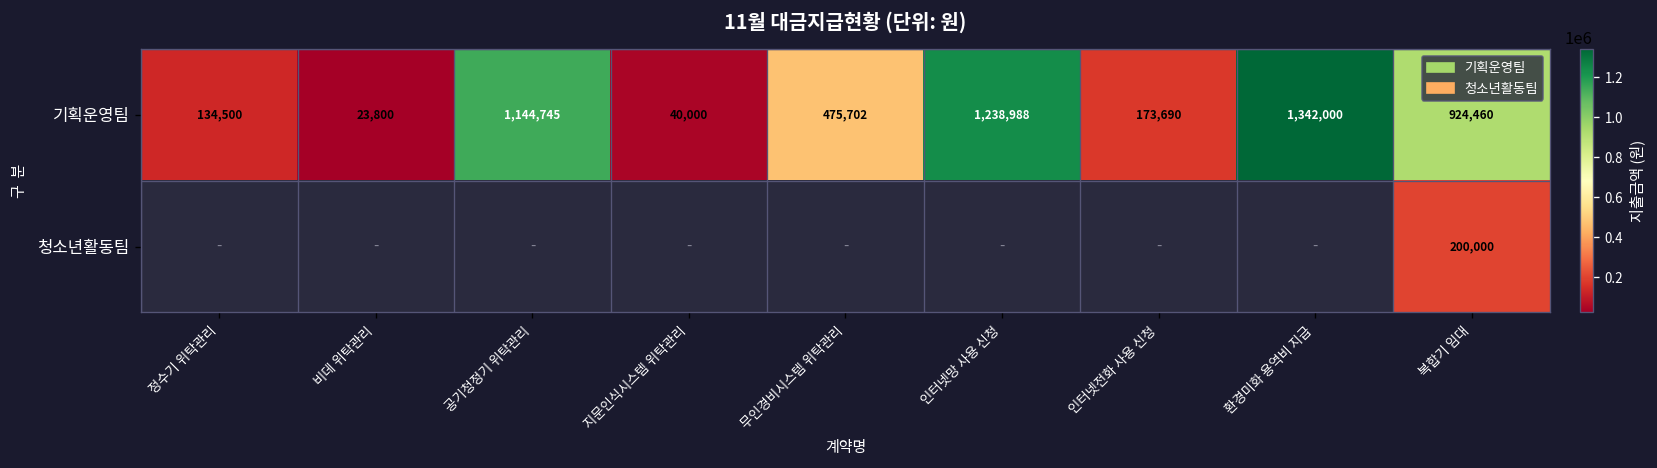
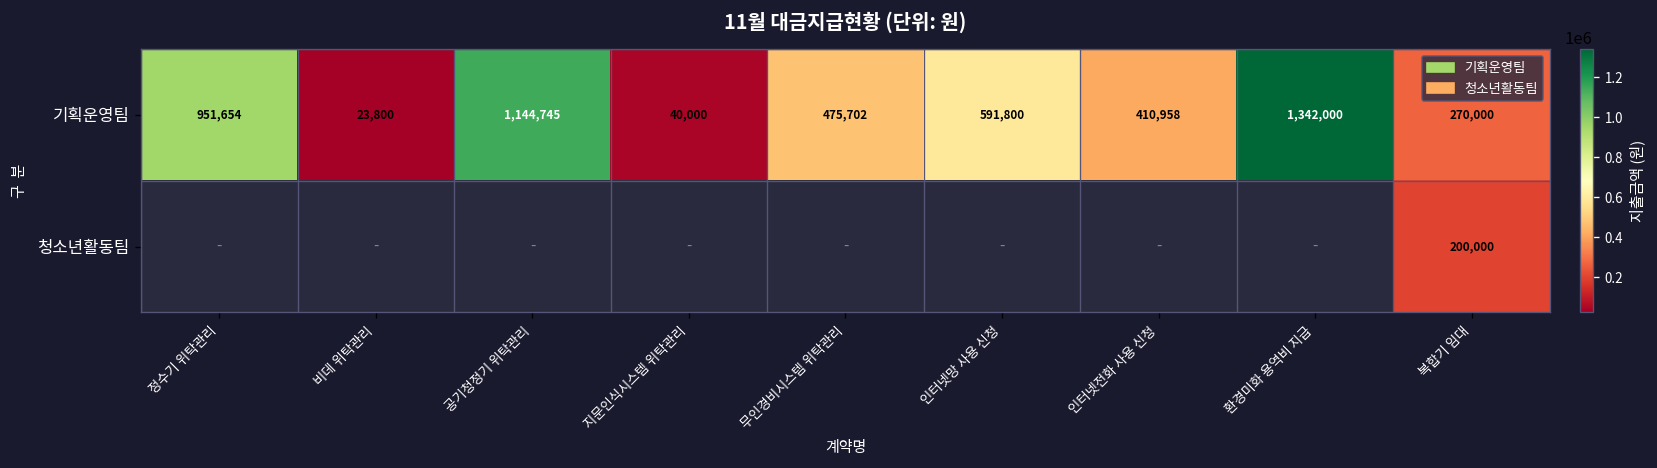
기획운영팀, 정수기 위탁관리: 134,500 -> 951,654
기획운영팀, 인터넷망 사용 신청: 1,238,988 -> 591,800
기획운영팀, 인터넷전화 사용 신청: 173,690 -> 410,958
기획운영팀, 복합기 임대: 924,460 -> 270,000
